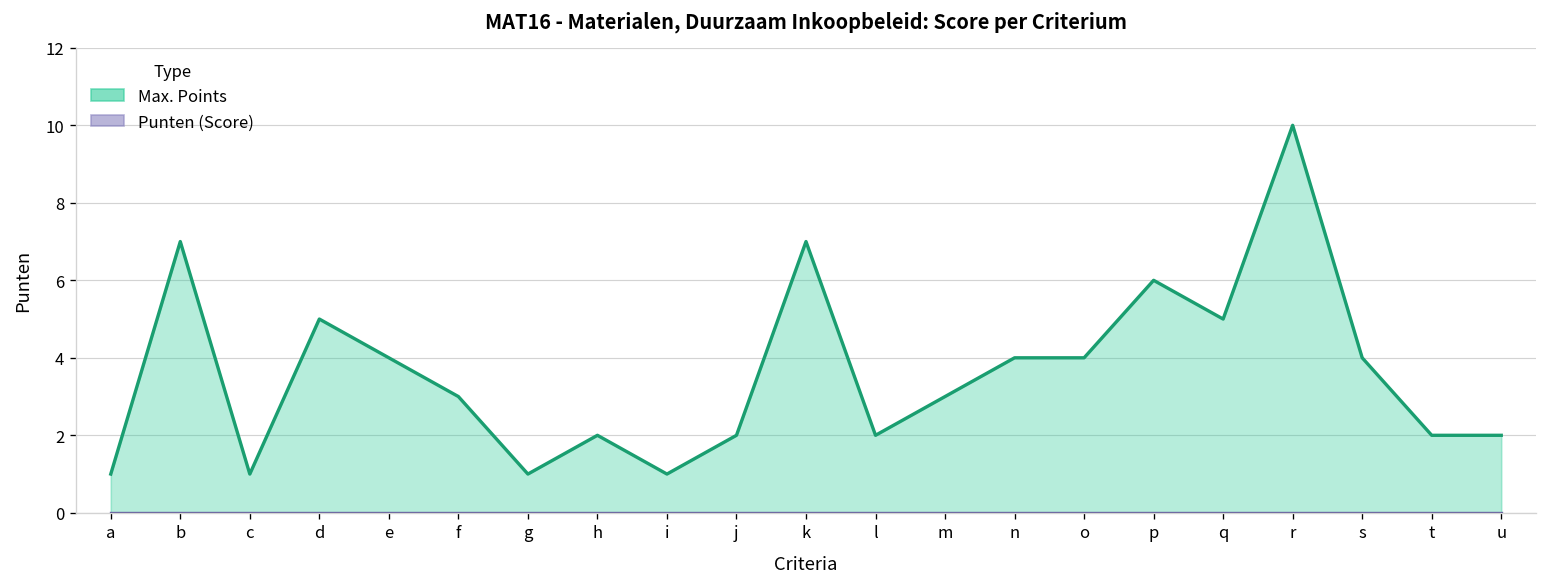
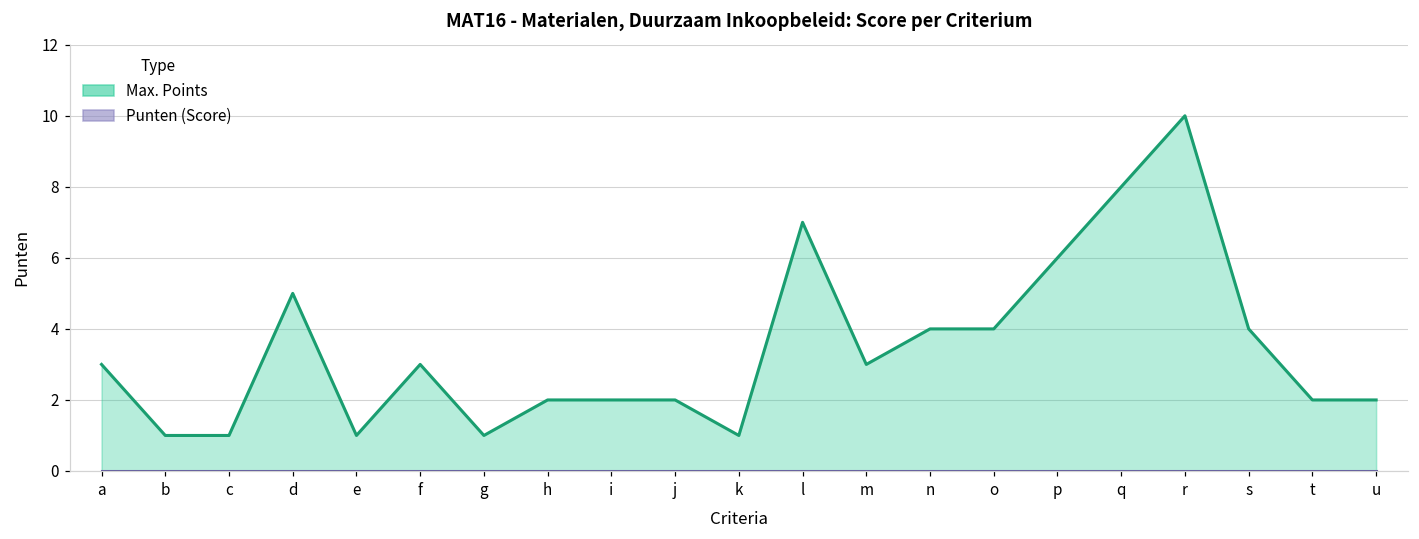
Max. Points, a: 1 -> 3
Max. Points, b: 7 -> 1
Max. Points, e: 4 -> 1
Max. Points, i: 1 -> 2
Max. Points, k: 7 -> 1
Max. Points, l: 2 -> 7
Max. Points, q: 5 -> 8
